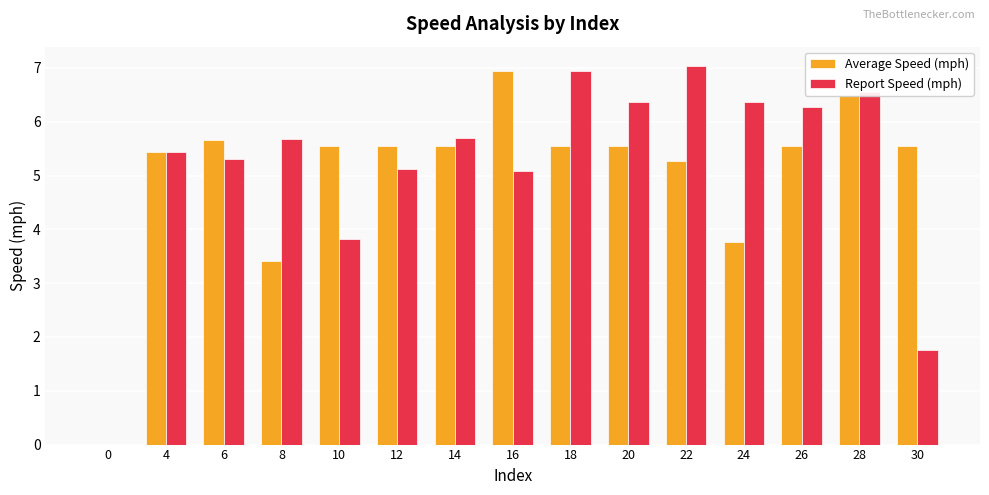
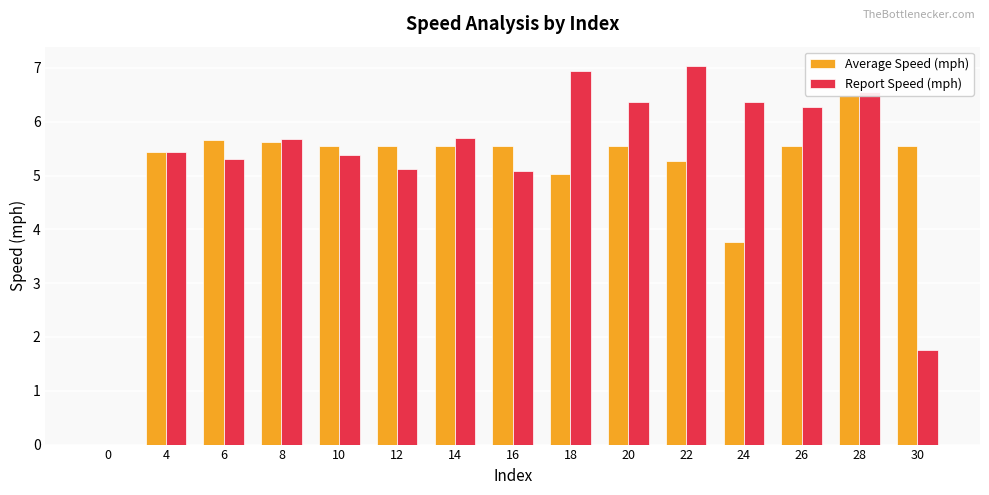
Average Speed (mph), 8: 3.4 -> 5.6
Report Speed (mph), 10: 3.8 -> 5.4
Average Speed (mph), 16: 6.9 -> 5.5
Average Speed (mph), 18: 5.5 -> 5.0
